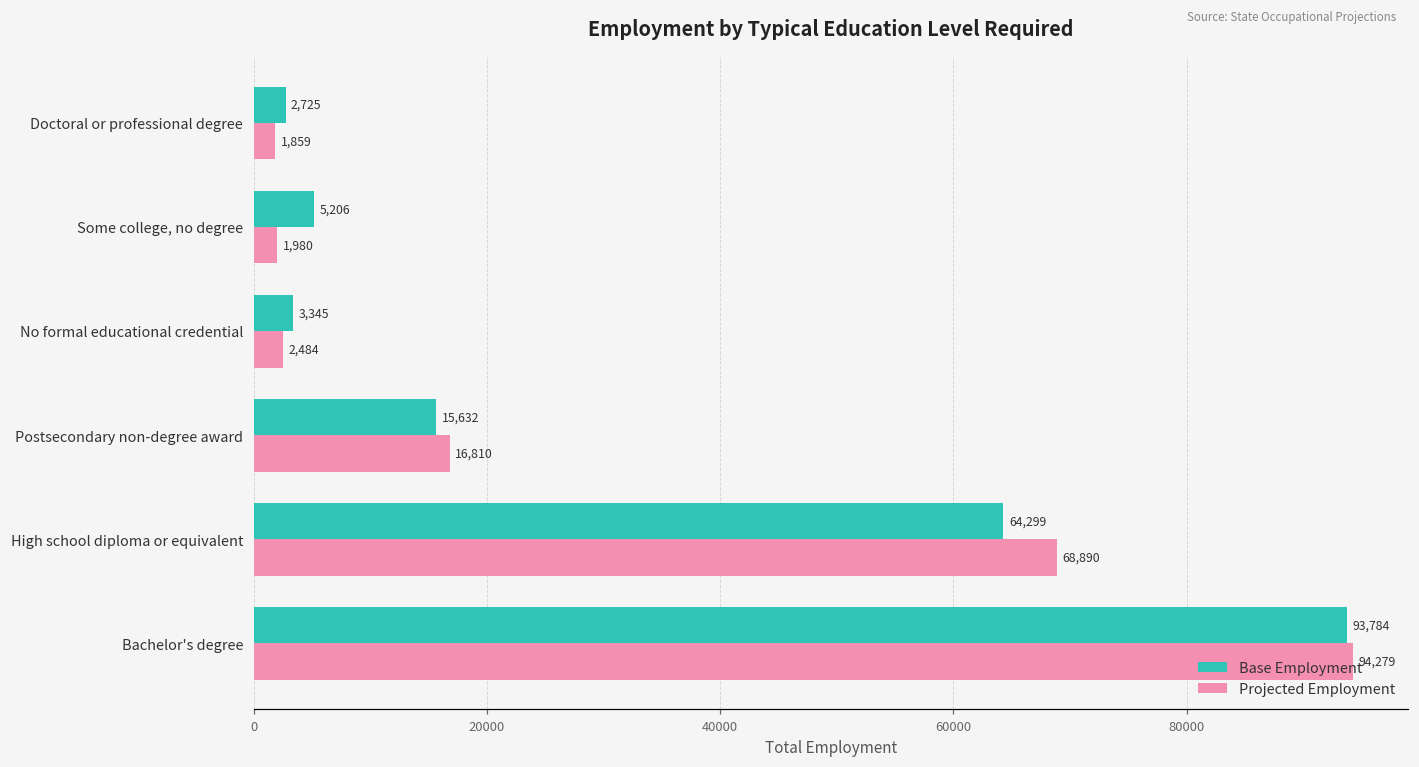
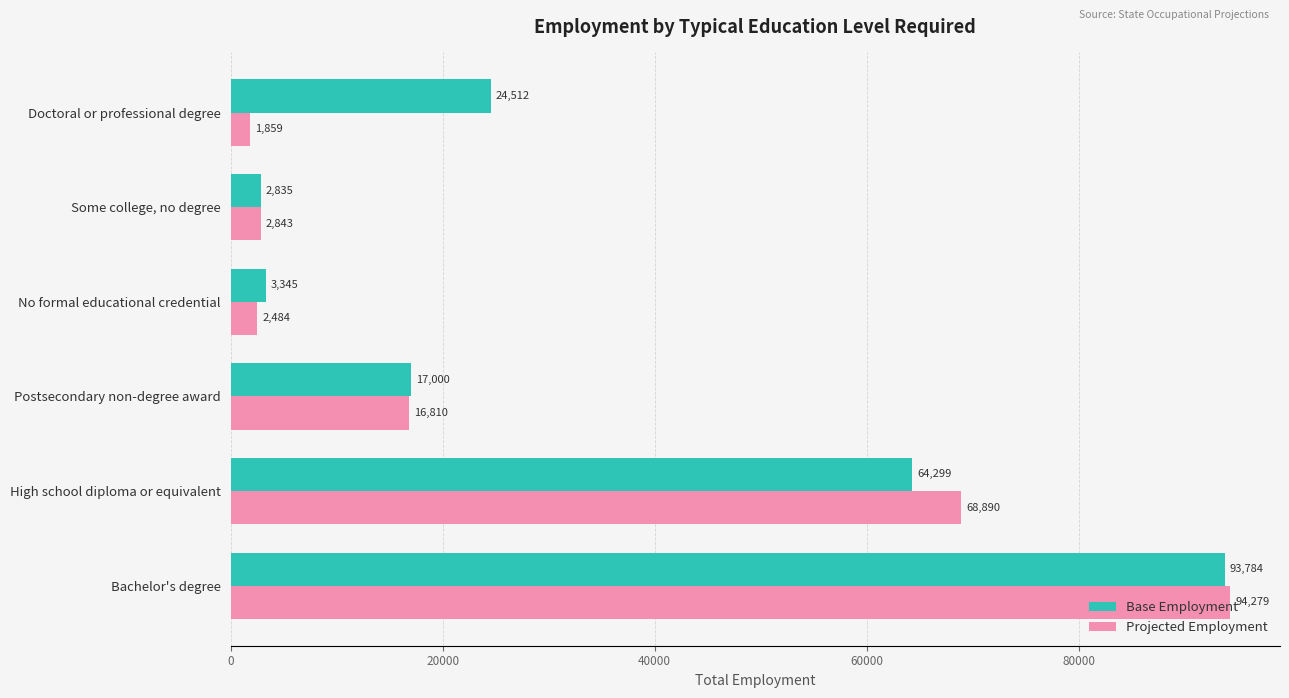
Base Employment, Doctoral or professional degree: 2,725 -> 24,512
Base Employment, Some college, no degree: 5,206 -> 2,835
Projected Employment, Some college, no degree: 1,980 -> 2,843
Base Employment, Postsecondary non-degree award: 15,632 -> 17,000
